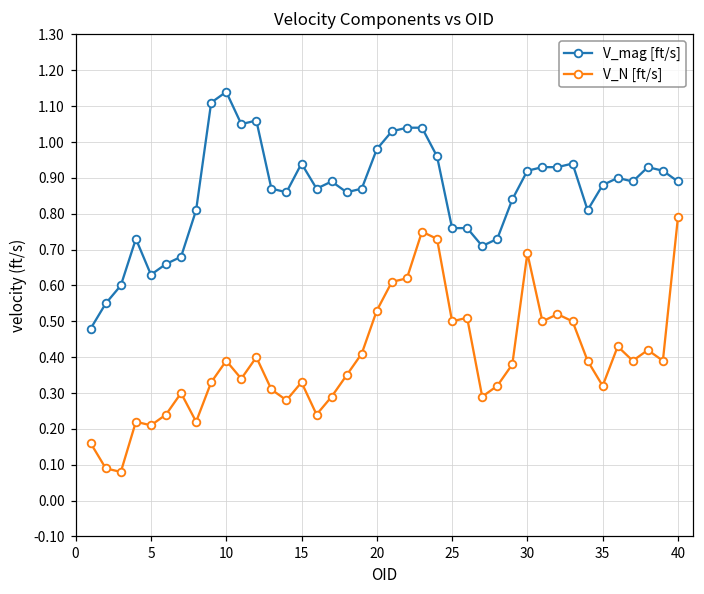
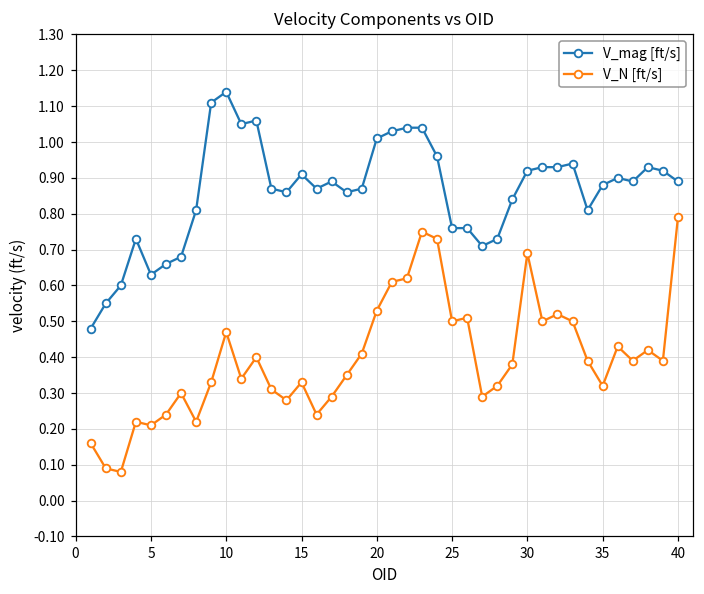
V_N [ft/s], 10: 0.39 -> 0.47
V_mag [ft/s], 15: 0.94 -> 0.91
V_mag [ft/s], 20: 0.98 -> 1.01
